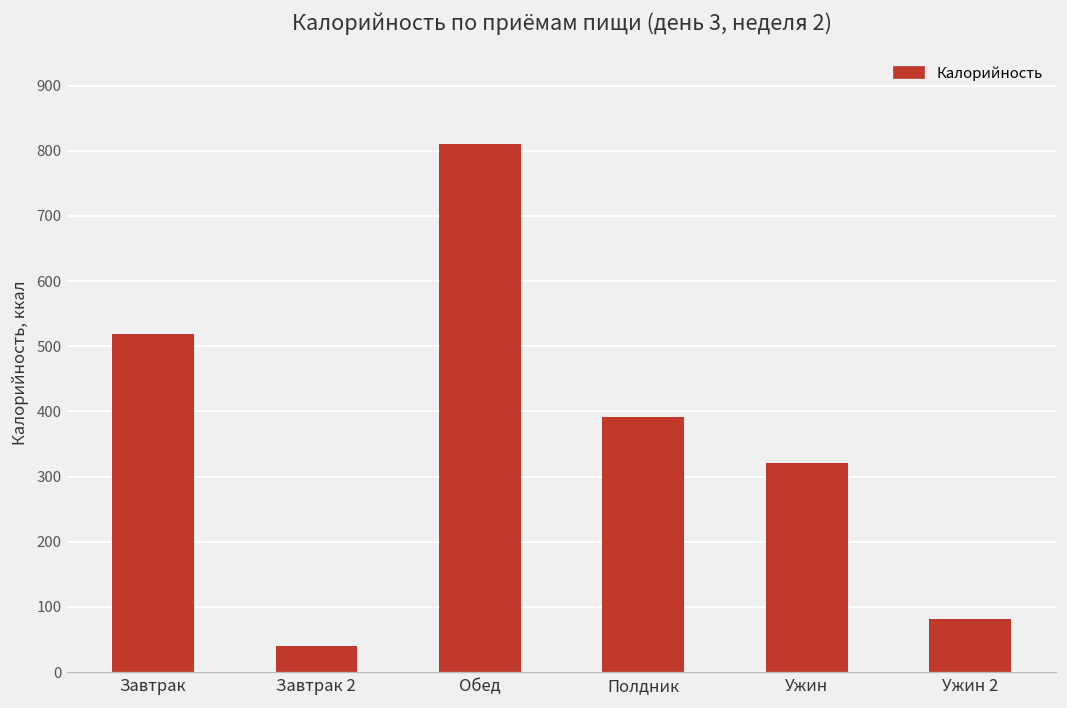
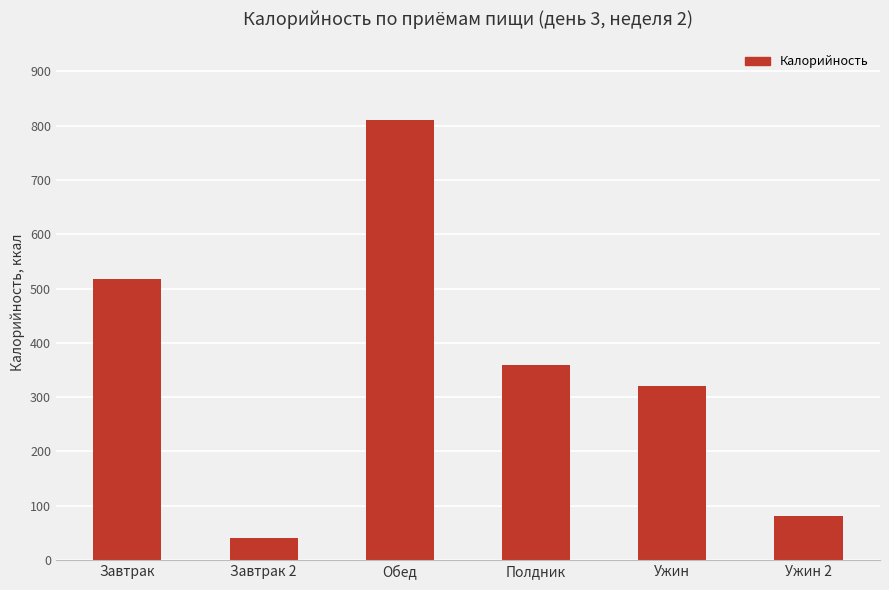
Полдник: 390 -> 360
